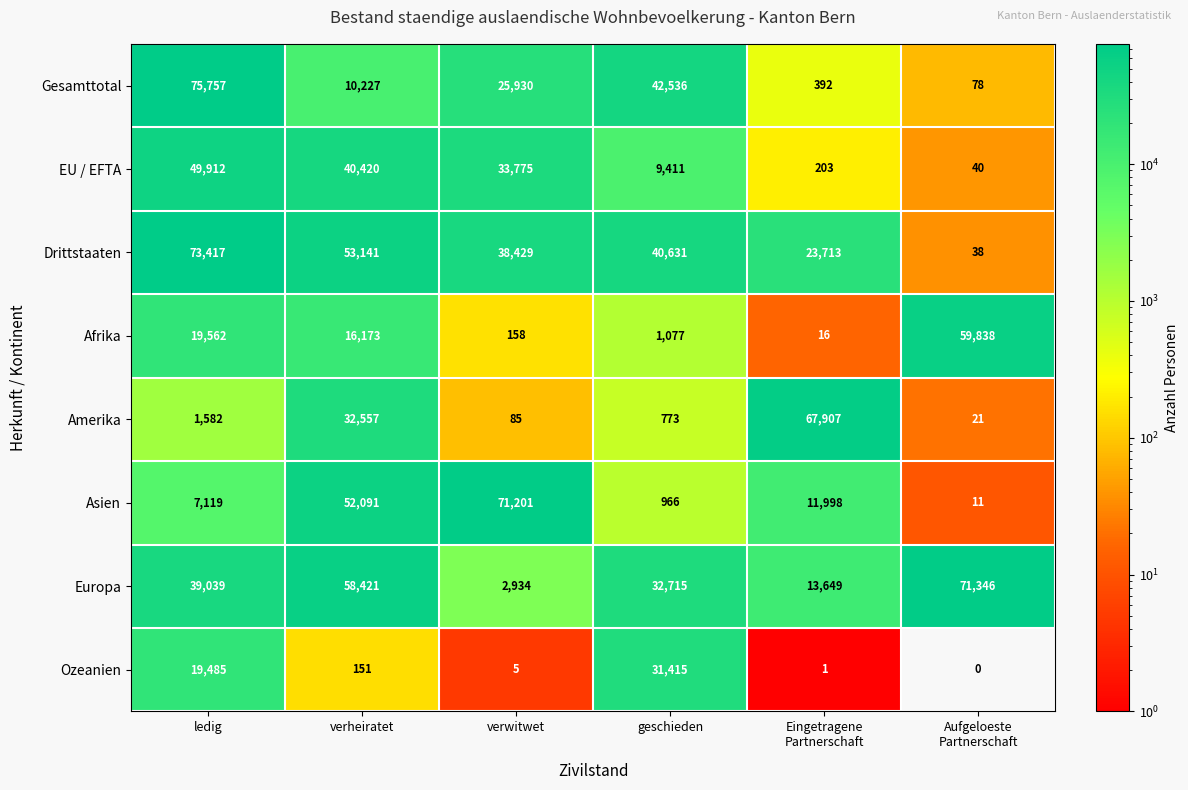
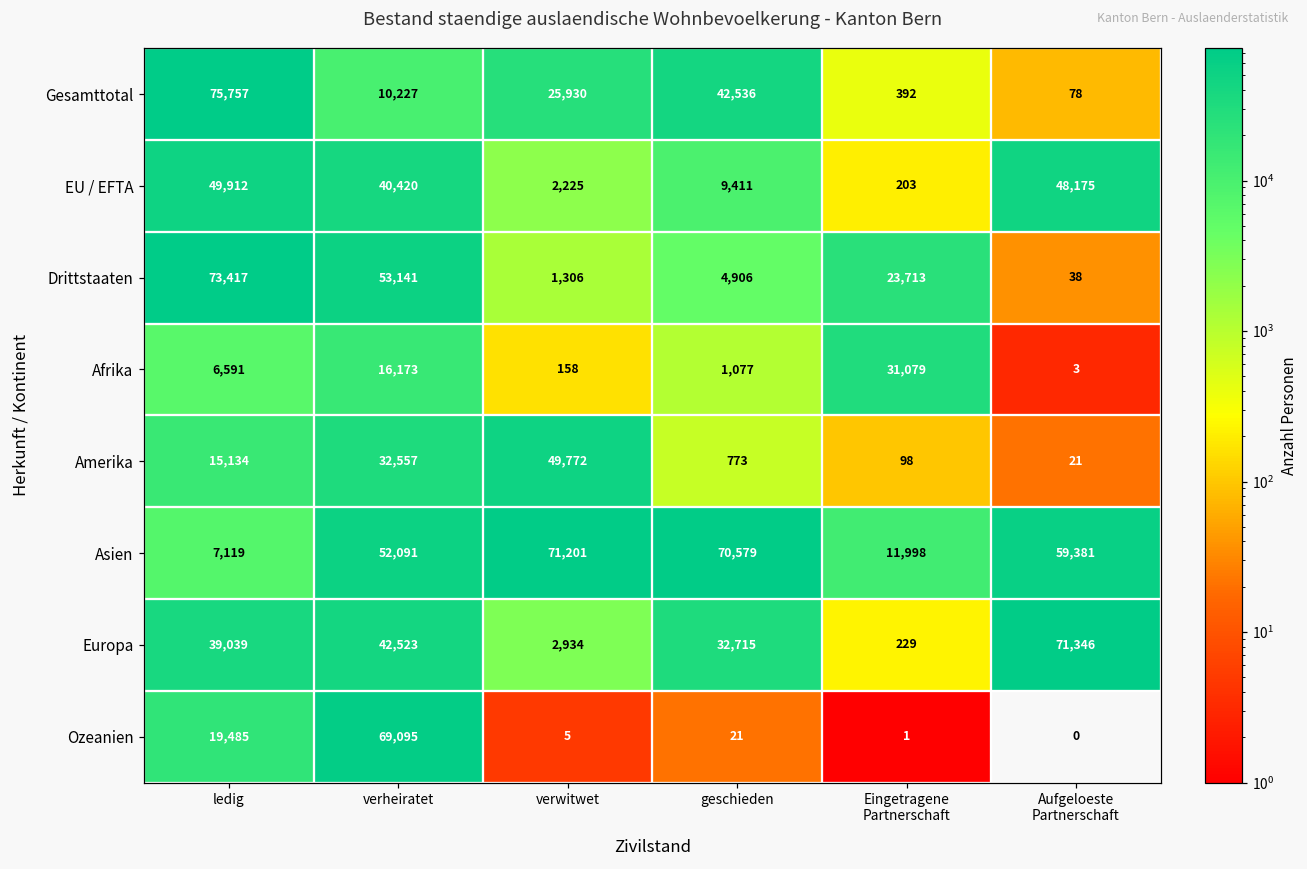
EU / EFTA, verwitwet: 33,775 -> 2,225
EU / EFTA, Aufgeloeste Partnerschaft: 40 -> 48,175
Drittstaaten, verwitwet: 38,429 -> 1,306
Drittstaaten, geschieden: 40,631 -> 4,906
Afrika, ledig: 19,562 -> 6,591
Afrika, Eingetragene Partnerschaft: 16 -> 31,079
Afrika, Aufgeloeste Partnerschaft: 59,838 -> 3
Amerika, ledig: 1,582 -> 15,134
Amerika, verwitwet: 85 -> 49,772
Amerika, Eingetragene Partnerschaft: 67,907 -> 98
Asien, geschieden: 966 -> 70,579
Asien, Aufgeloeste Partnerschaft: 11 -> 59,381
Europa, verheiratet: 58,421 -> 42,523
Europa, Eingetragene Partnerschaft: 13,649 -> 229
Ozeanien, verheiratet: 151 -> 69,095
Ozeanien, geschieden: 31,415 -> 21
